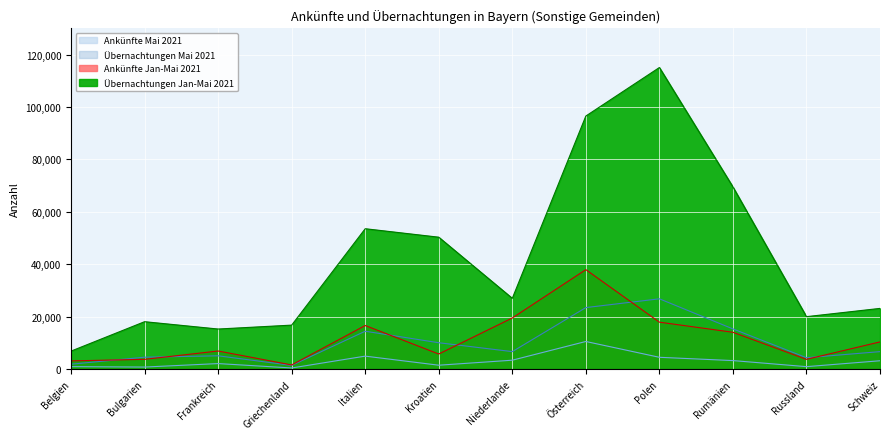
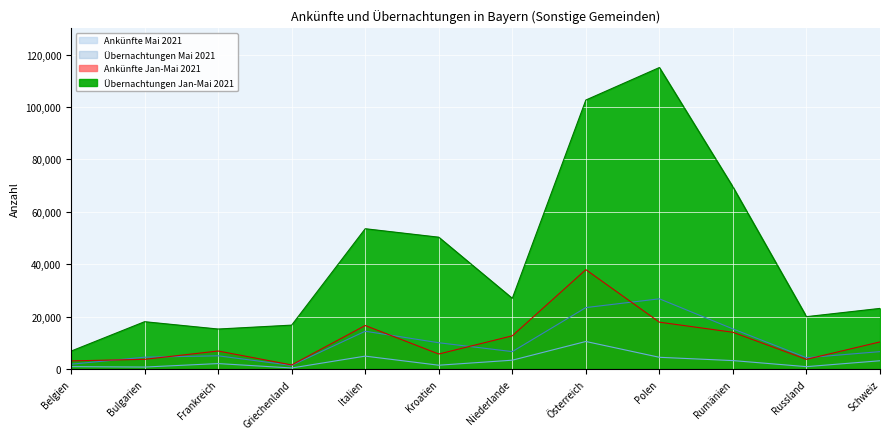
Ankünfte Jan-Mai 2021, Niederlande: 19,000 -> 13,000
Übernachtungen Jan-Mai 2021, Österreich: 97,000 -> 103,000
